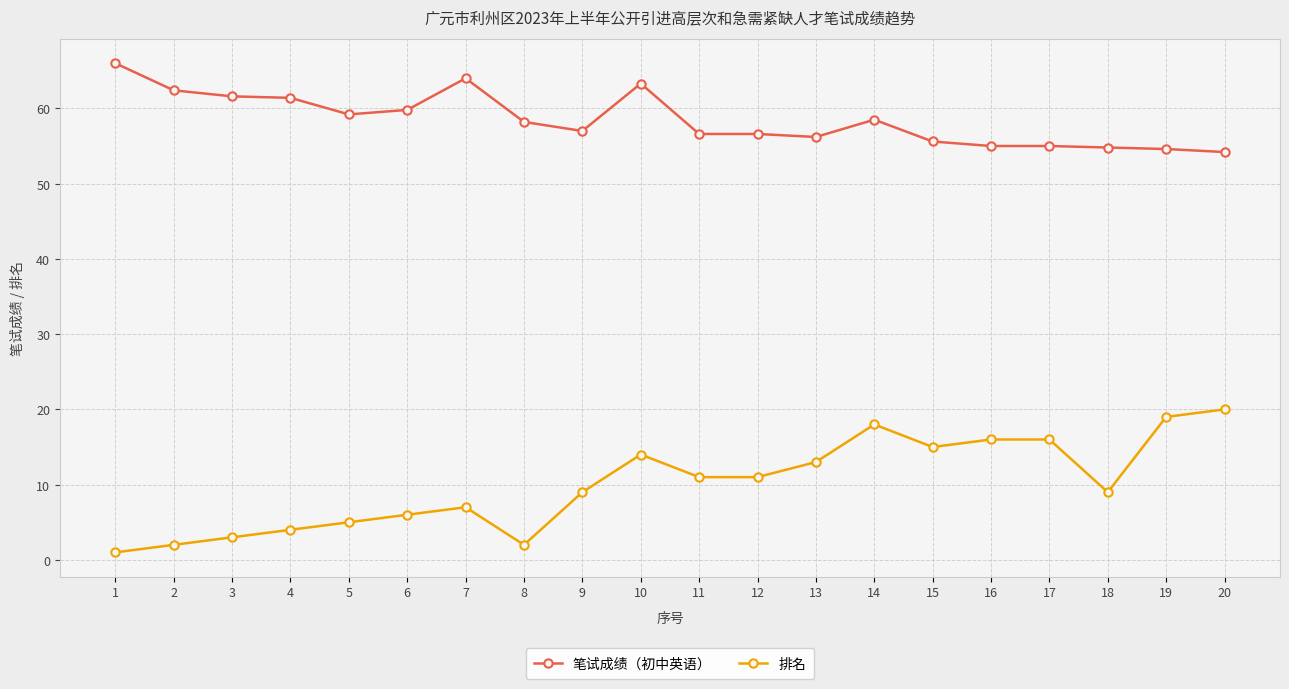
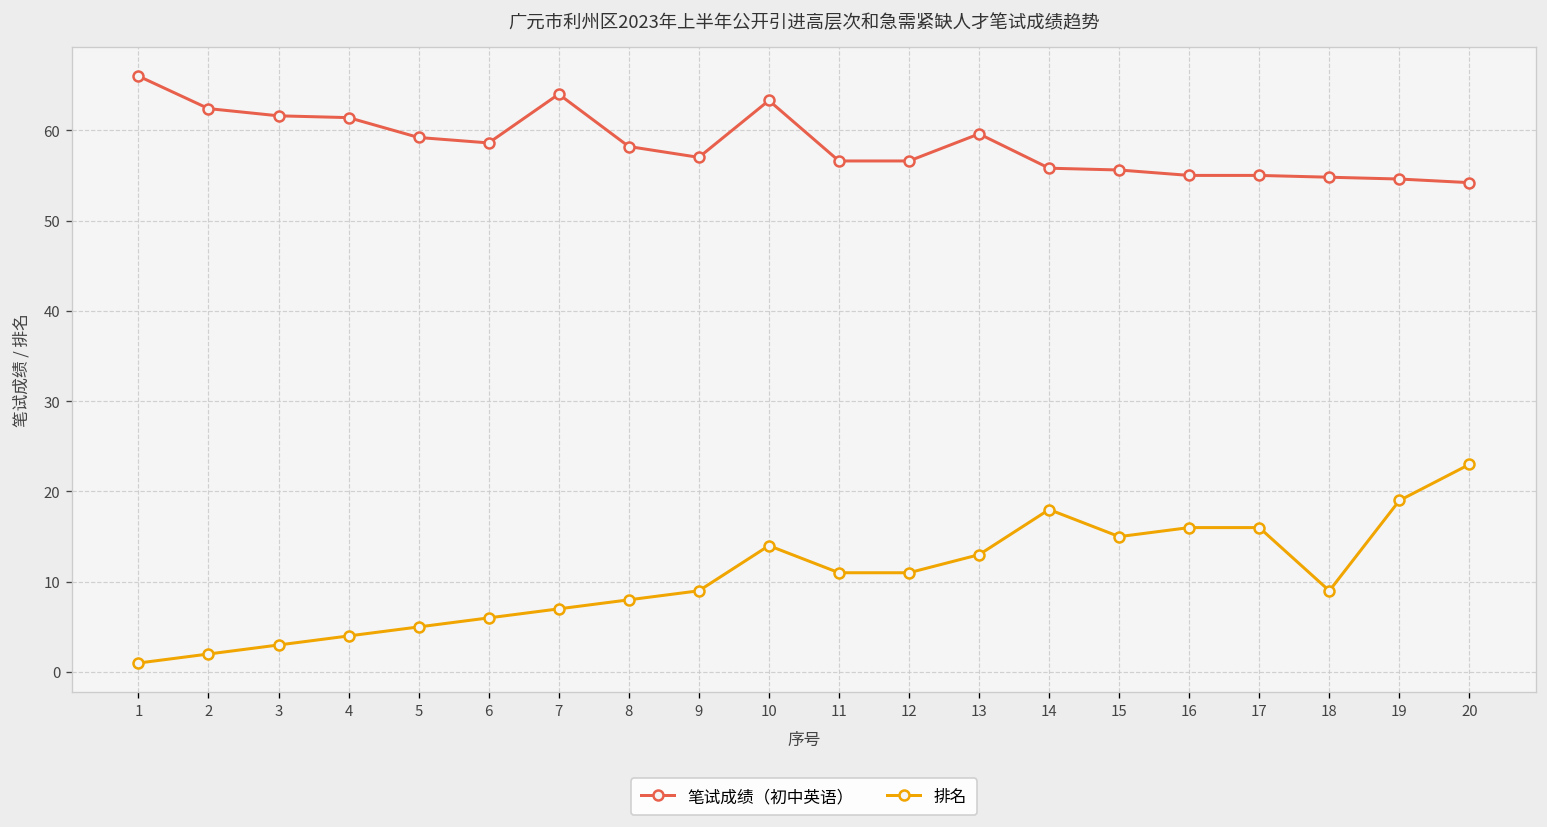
笔试成绩（初中英语）, 6: 60 -> 59
排名, 8: 2 -> 8
笔试成绩（初中英语）, 13: 56 -> 60
笔试成绩（初中英语）, 14: 59 -> 56
排名, 20: 20 -> 23
